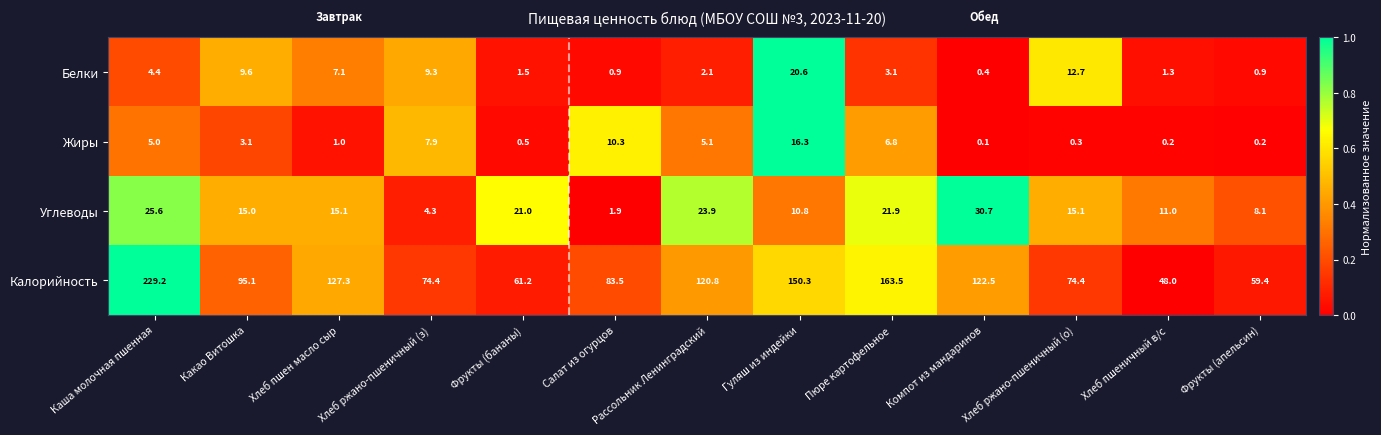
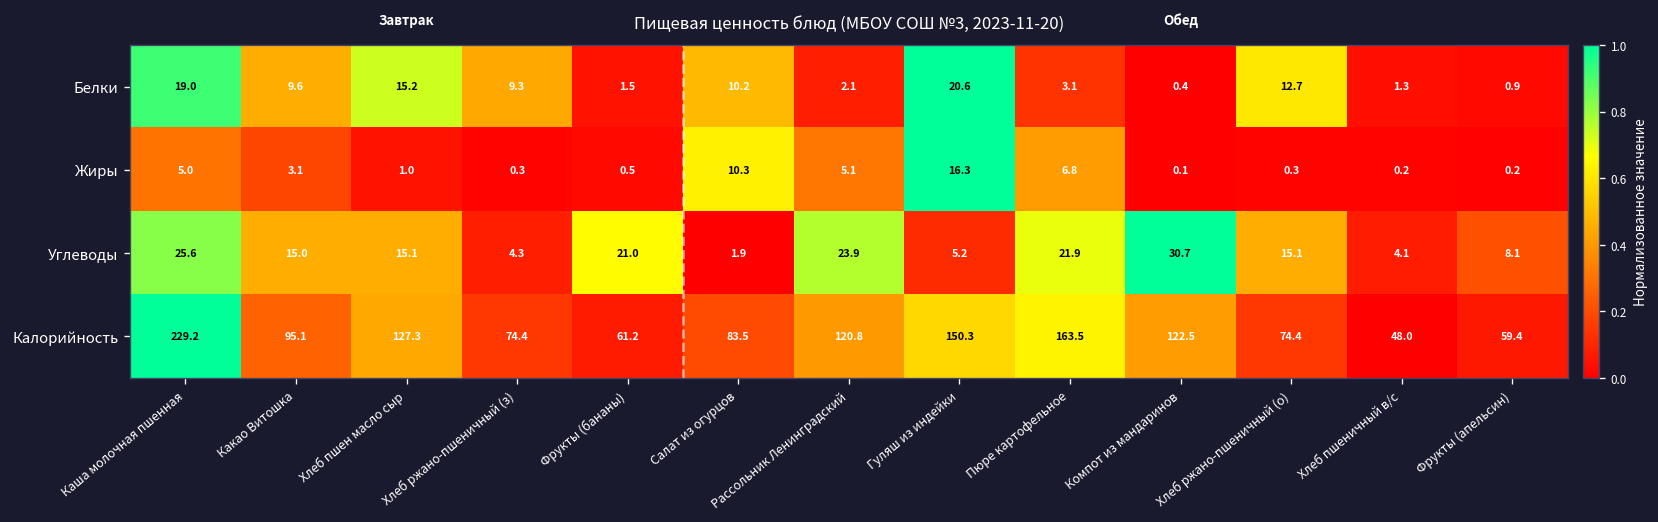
Белки, Каша молочная пшенная: 4.4 -> 19.0
Белки, Хлеб пшен масло сыр: 7.1 -> 15.2
Белки, Салат из огурцов: 0.9 -> 10.2
Жиры, Хлеб ржано-пшеничный (з): 7.9 -> 0.3
Углеводы, Гуляш из индейки: 10.8 -> 5.2
Углеводы, Хлеб пшеничный в/с: 11.0 -> 4.1
